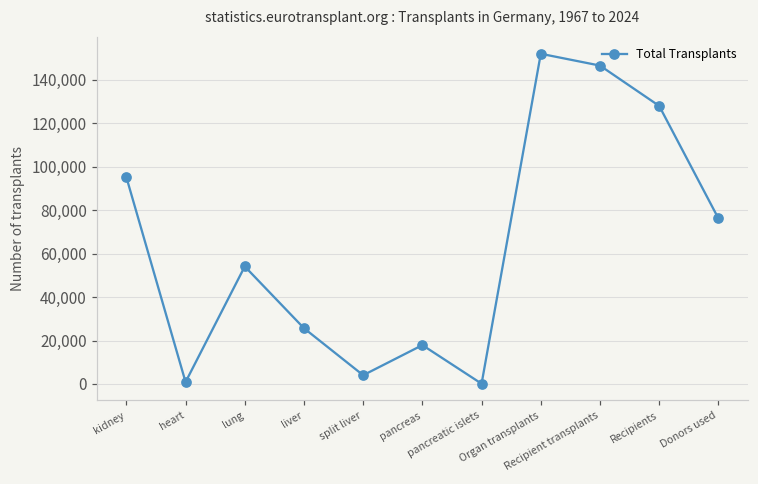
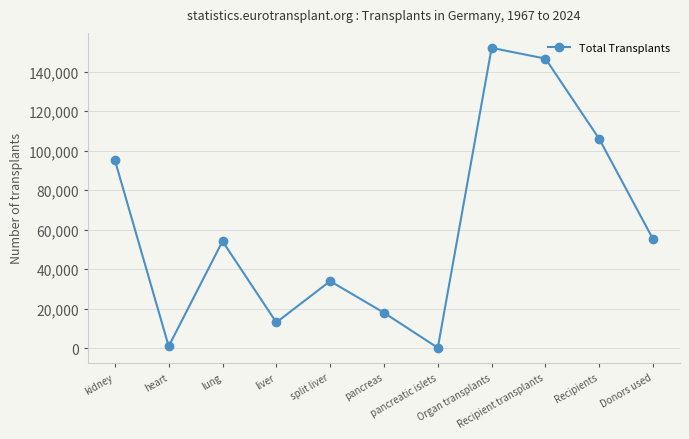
liver: 26,000 -> 13,000
split liver: 4,000 -> 34,000
Recipients: 128,000 -> 106,000
Donors used: 76,000 -> 55,000
